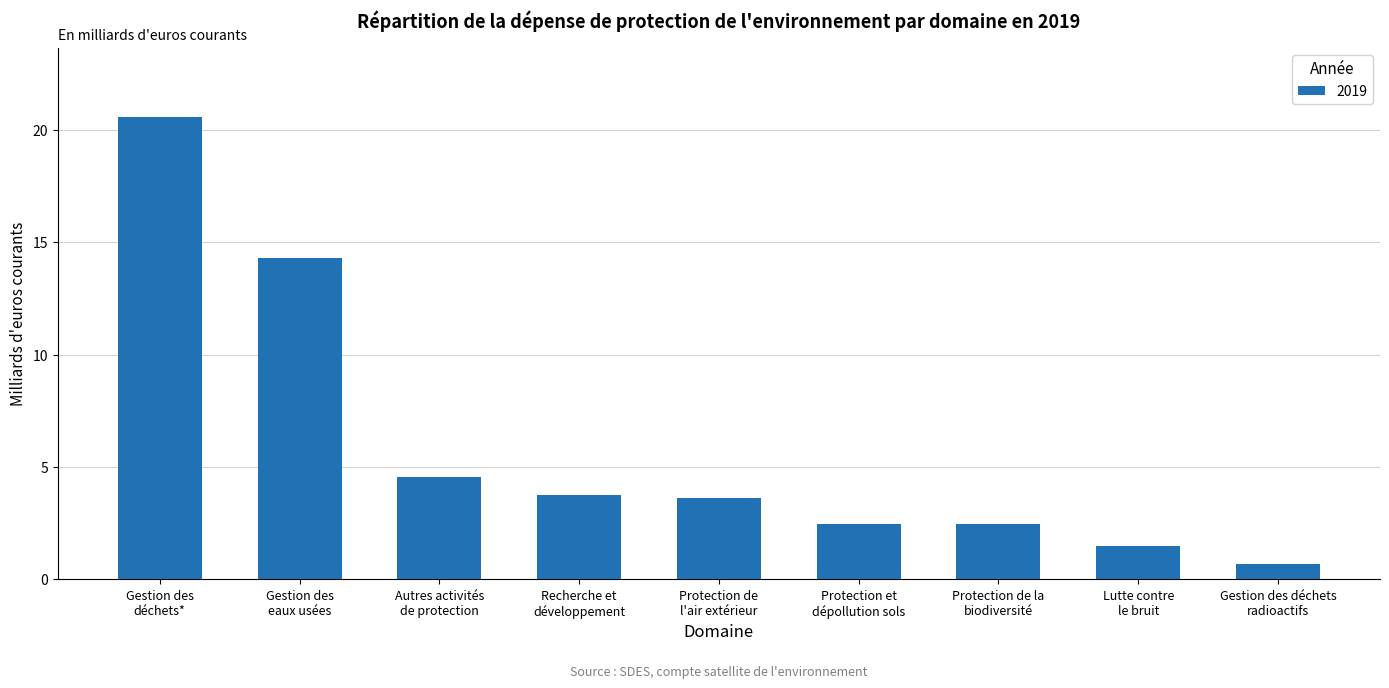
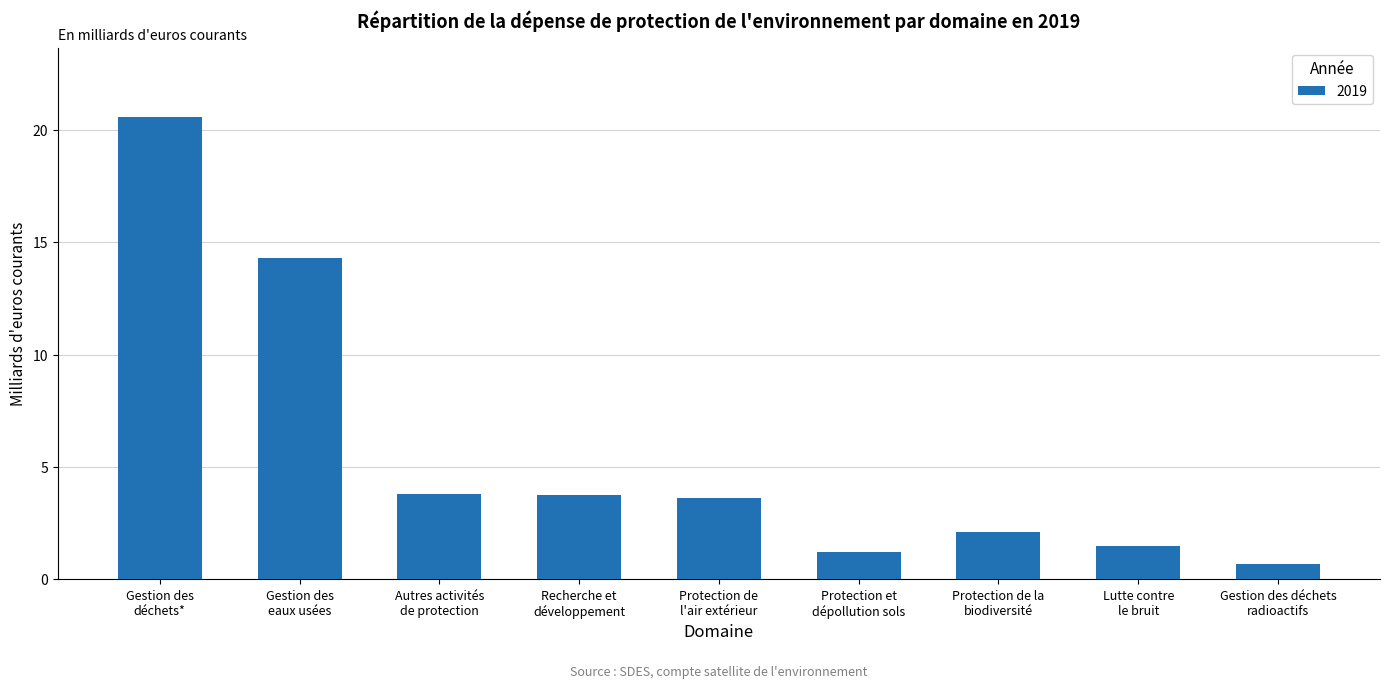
Autres activités de protection: 4.5 -> 3.8
Protection et dépollution sols: 2.5 -> 1.2
Protection de la biodiversité: 2.5 -> 2.1
